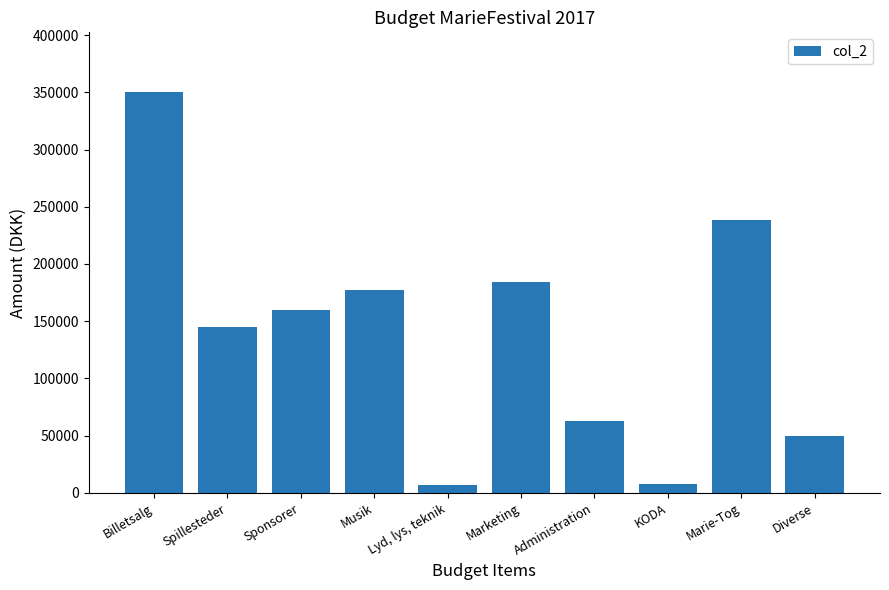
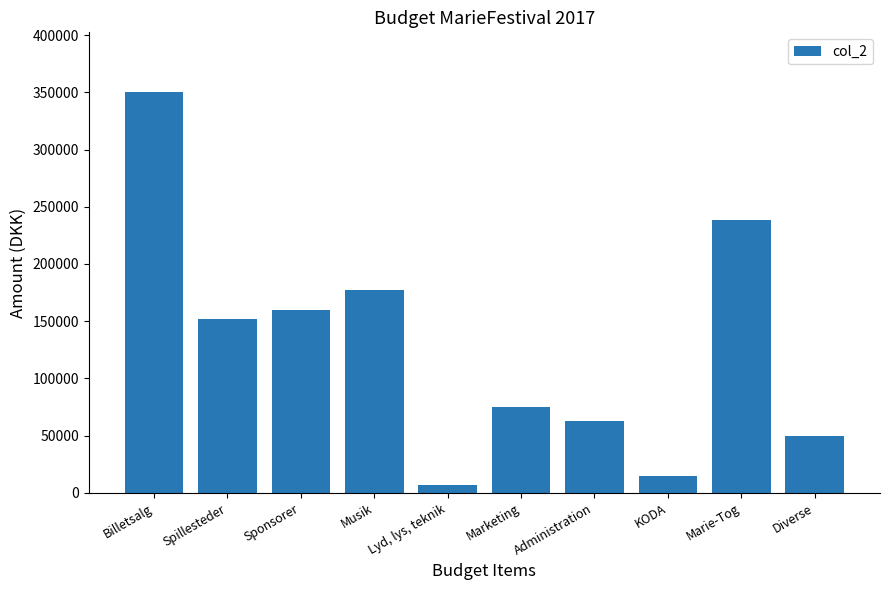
Spillesteder: 145000 -> 152000
Marketing: 184000 -> 75000
KODA: 7000 -> 15000
